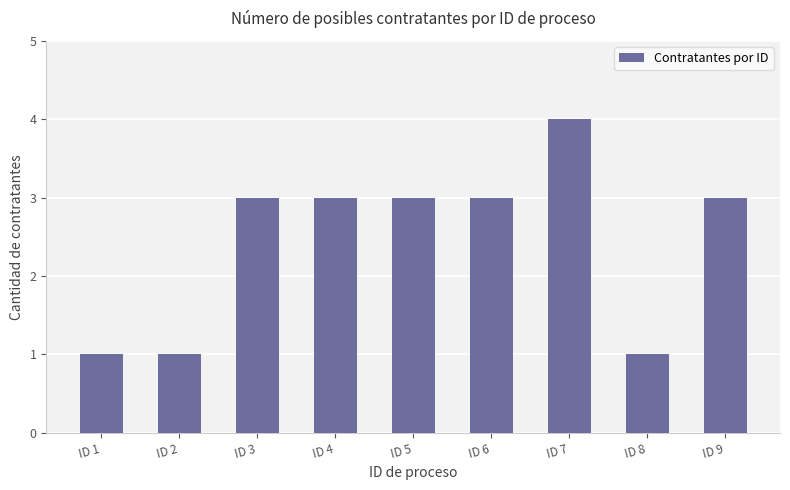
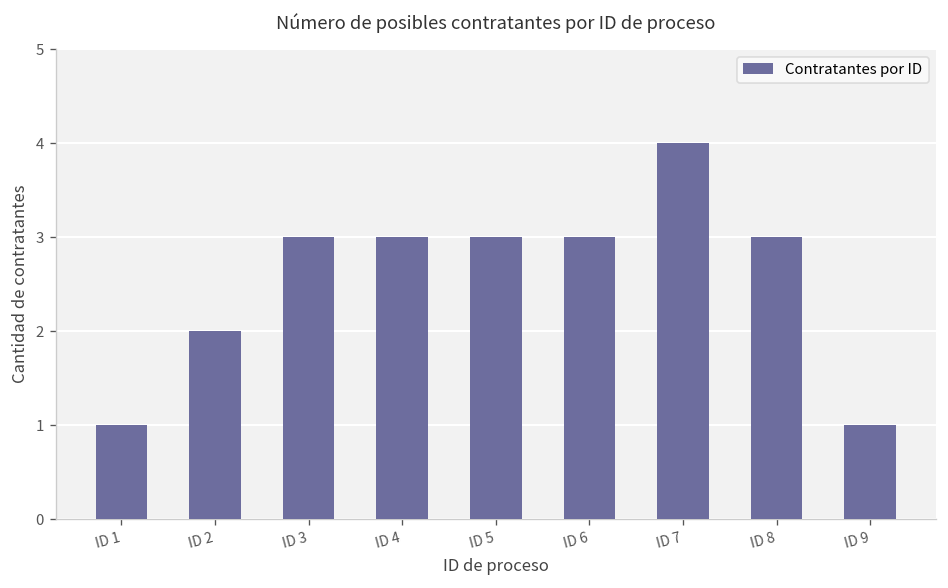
ID 2: 1 -> 2
ID 8: 1 -> 3
ID 9: 3 -> 1
